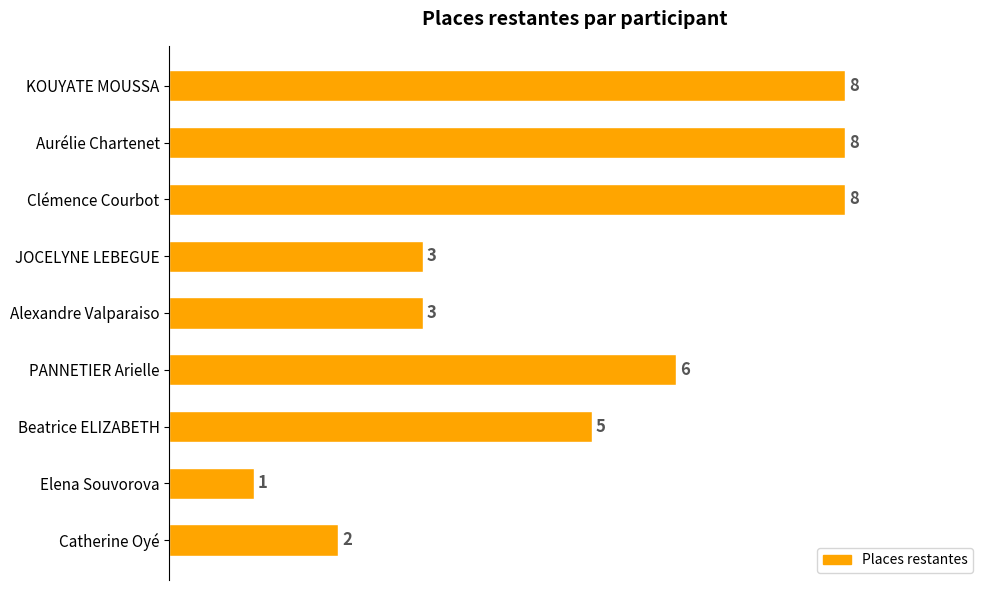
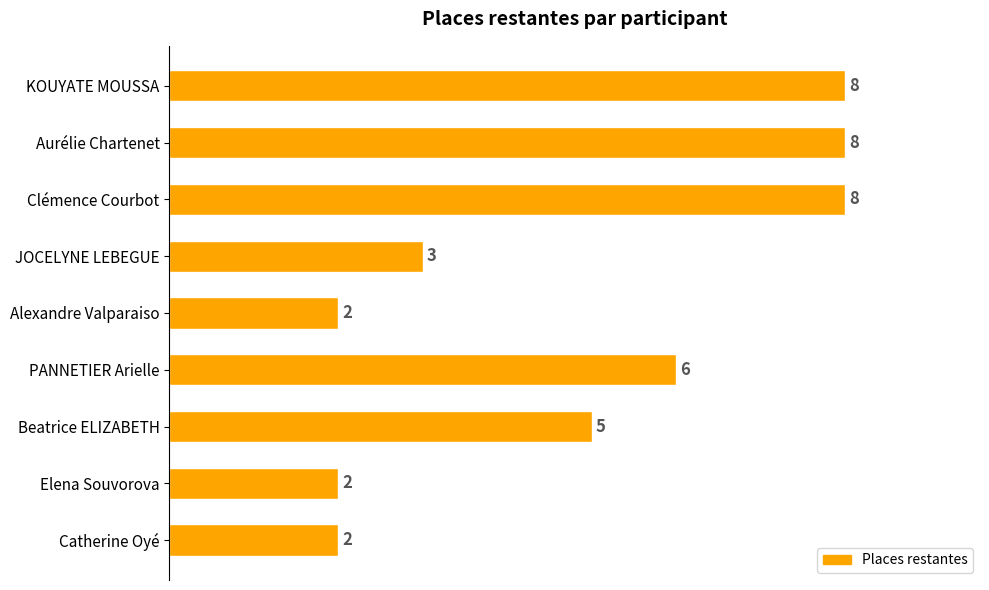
Alexandre Valparaiso: 3 -> 2
Elena Souvorova: 1 -> 2
